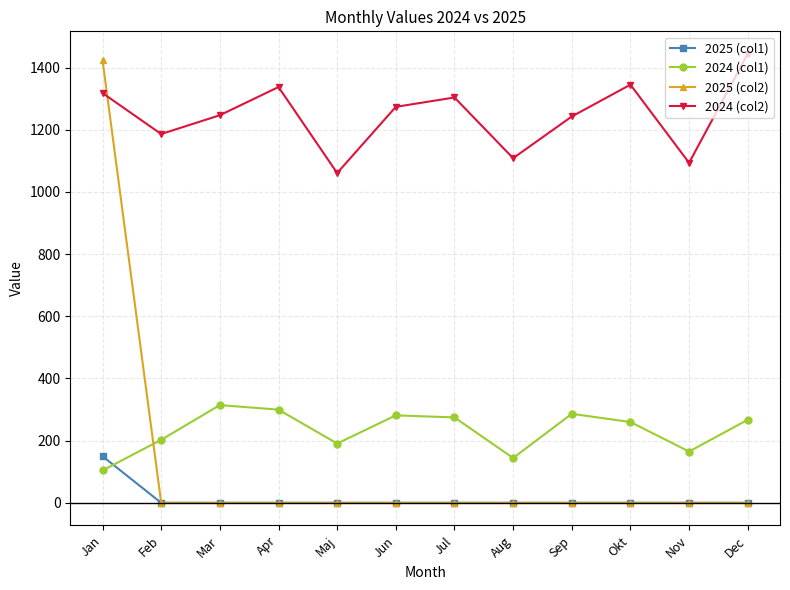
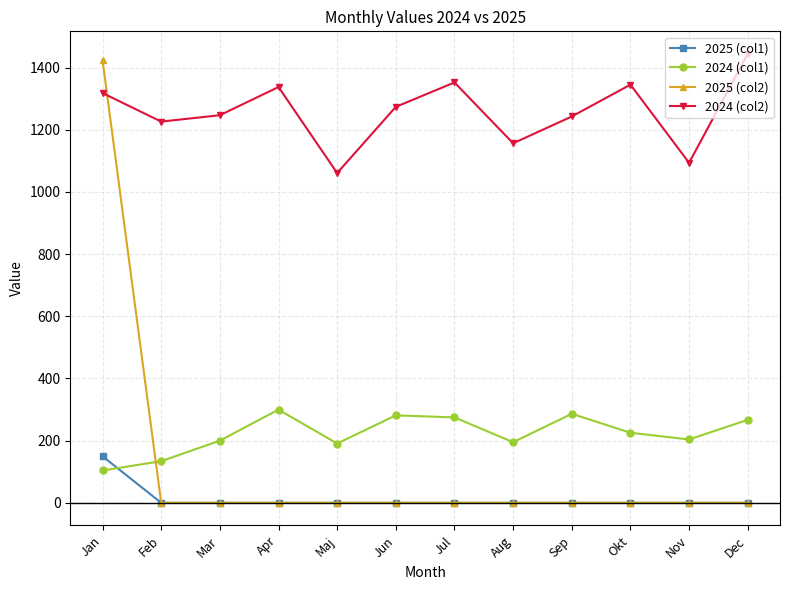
2024 (col1), Feb: 200 -> 130
2024 (col2), Feb: 1190 -> 1230
2024 (col1), Mar: 310 -> 200
2024 (col2), Jul: 1300 -> 1350
2024 (col1), Aug: 140 -> 190
2024 (col2), Aug: 1110 -> 1160
2024 (col1), Okt: 260 -> 230
2024 (col1), Nov: 160 -> 200
